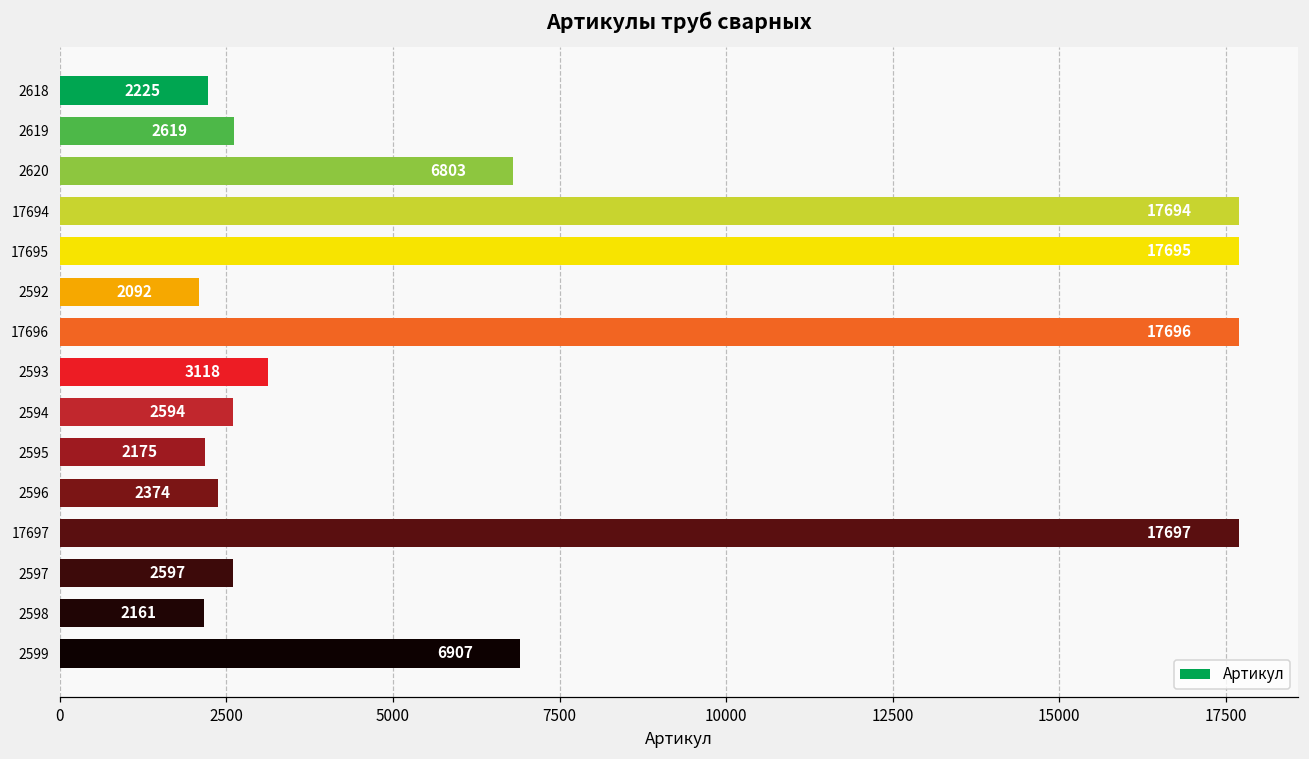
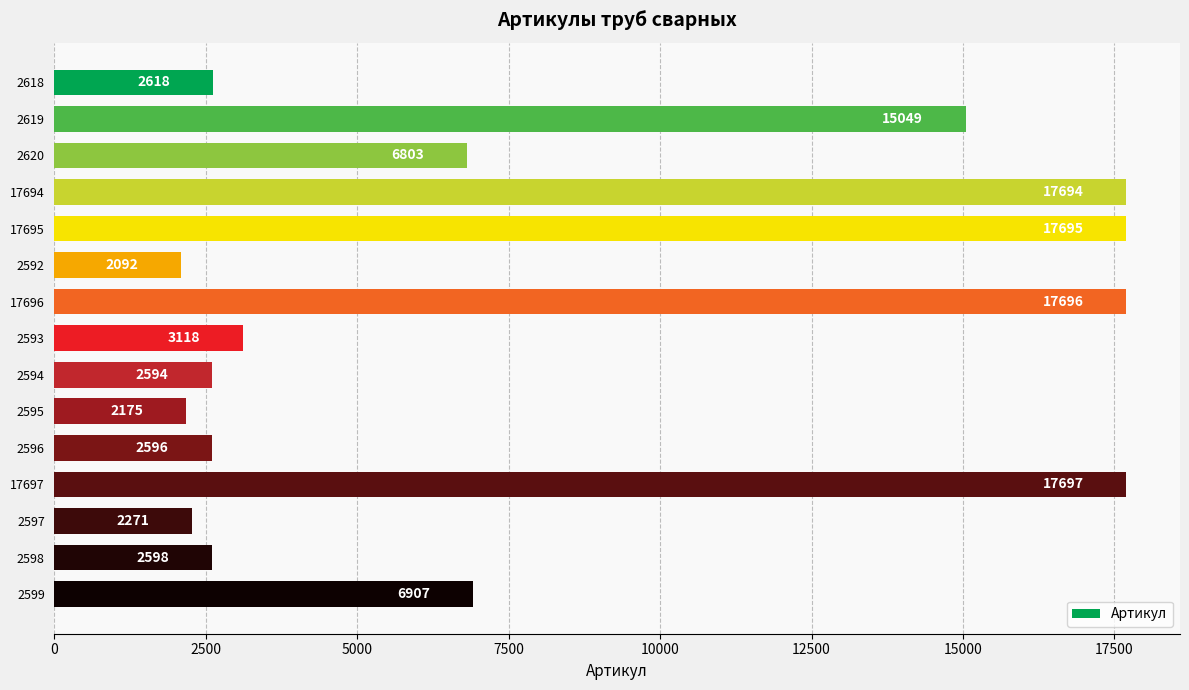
2618: 2225 -> 2618
2619: 2619 -> 15049
2596: 2374 -> 2596
2597: 2597 -> 2271
2598: 2161 -> 2598
